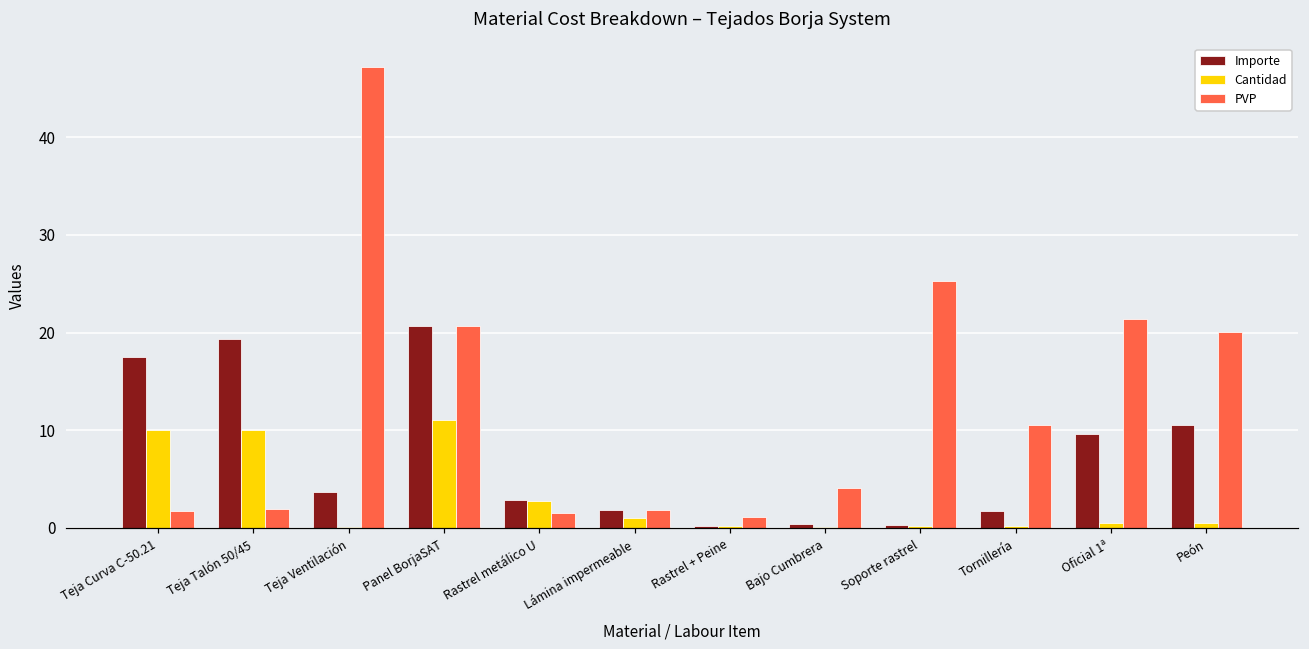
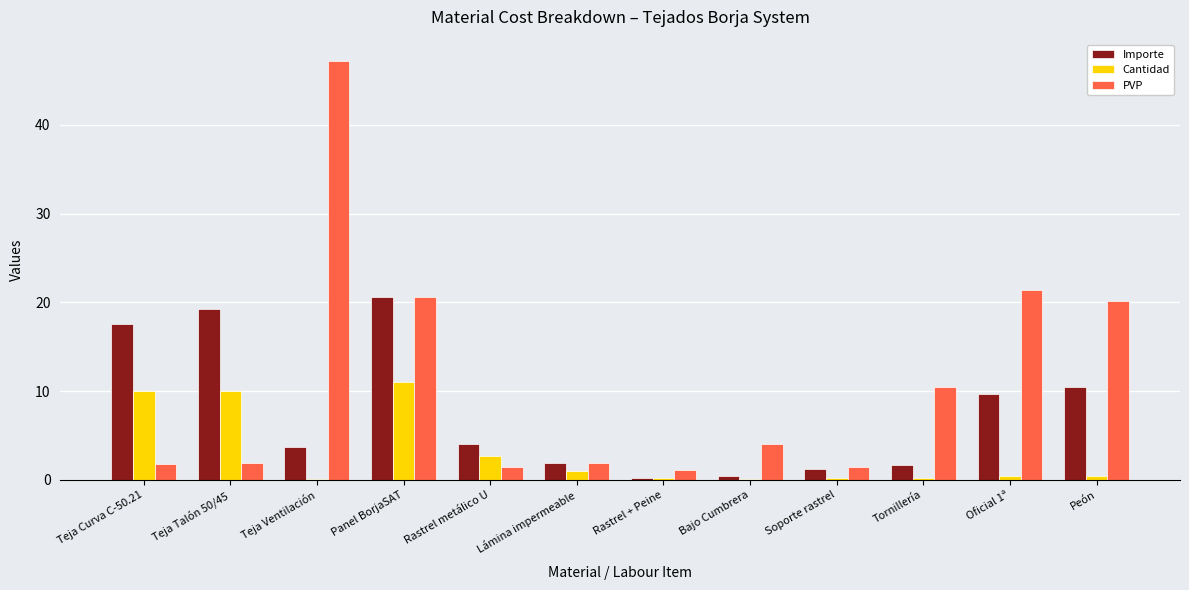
Importe, Rastrel metálico U: 3 -> 4
Importe, Soporte rastrel: 0 -> 1
PVP, Soporte rastrel: 25 -> 1
